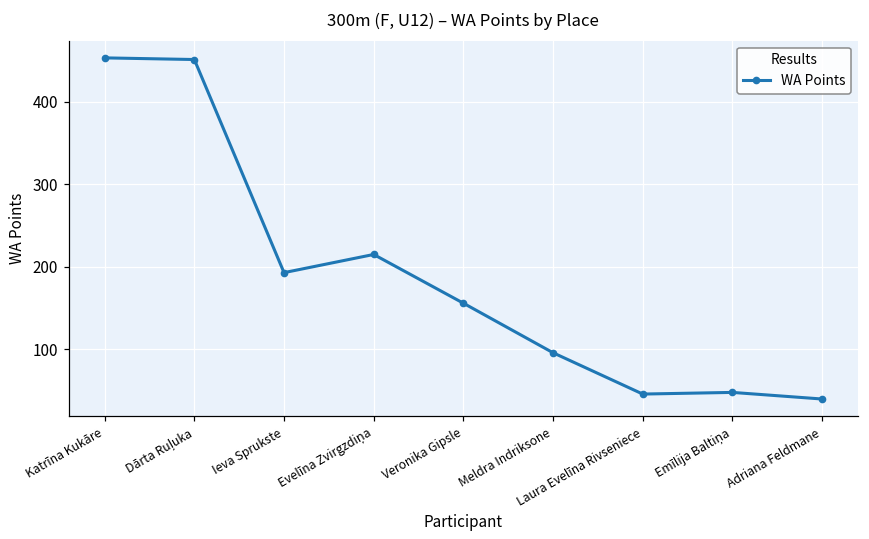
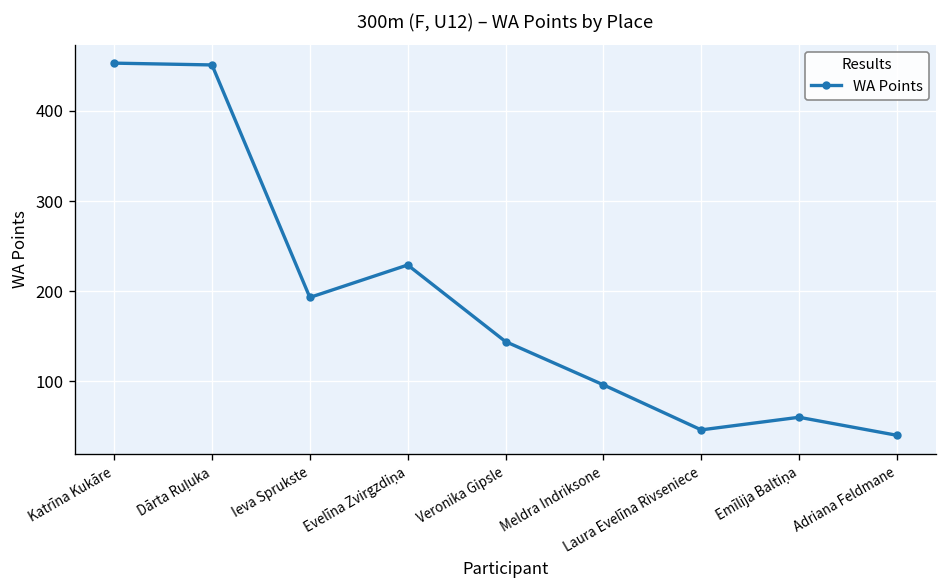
Evelīna Zvirgzdiņa: 220 -> 230
Veronika Gipsle: 160 -> 140
Emīlija Baltiņa: 50 -> 60
